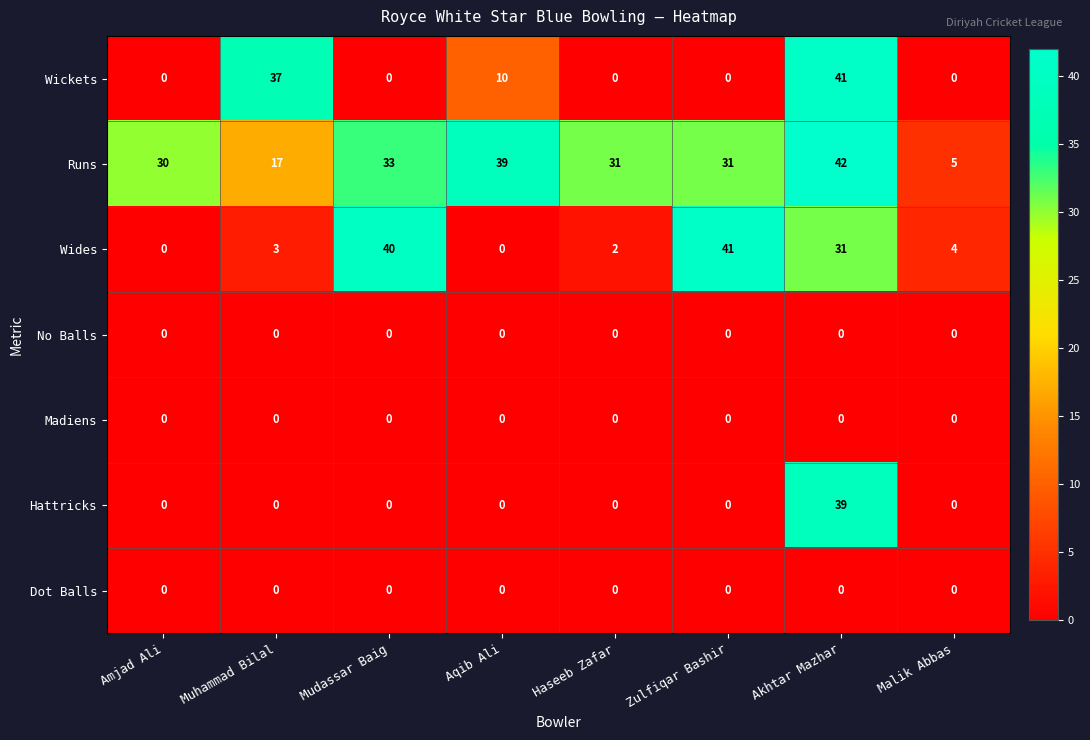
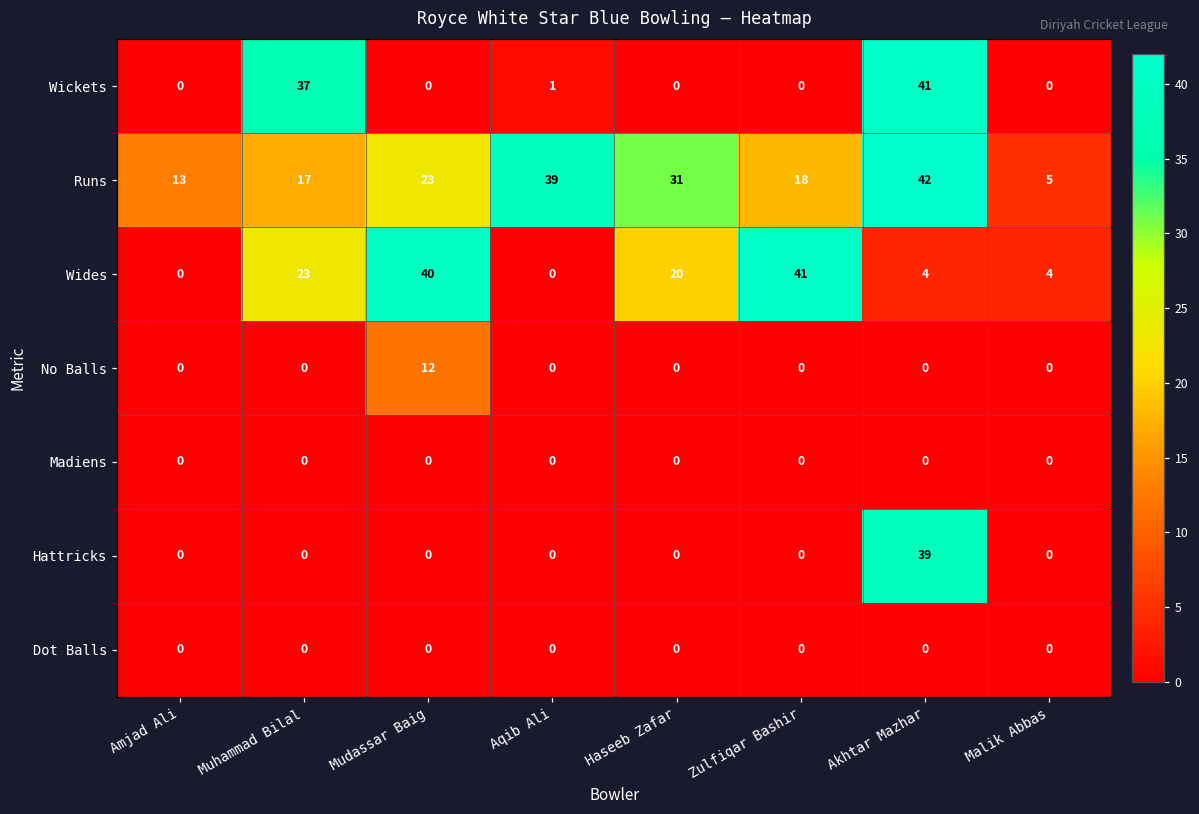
Wickets, Aqib Ali: 10 -> 1
Runs, Amjad Ali: 30 -> 13
Runs, Mudassar Baig: 33 -> 23
Runs, Zulfiqar Bashir: 31 -> 18
Wides, Muhammad Bilal: 3 -> 23
Wides, Haseeb Zafar: 2 -> 20
Wides, Akhtar Mazhar: 31 -> 4
No Balls, Mudassar Baig: 0 -> 12
